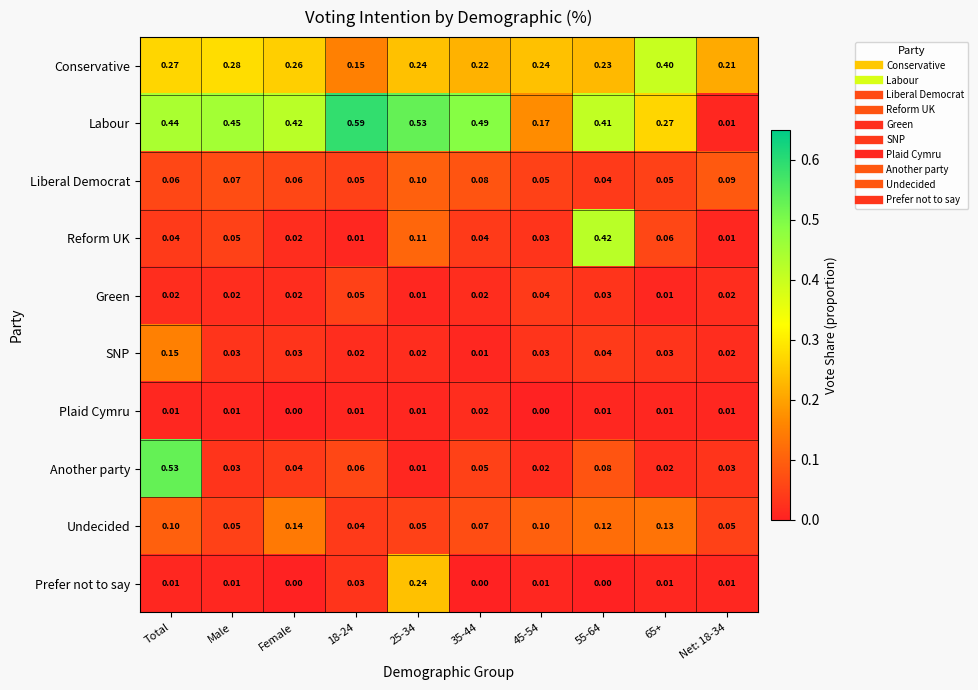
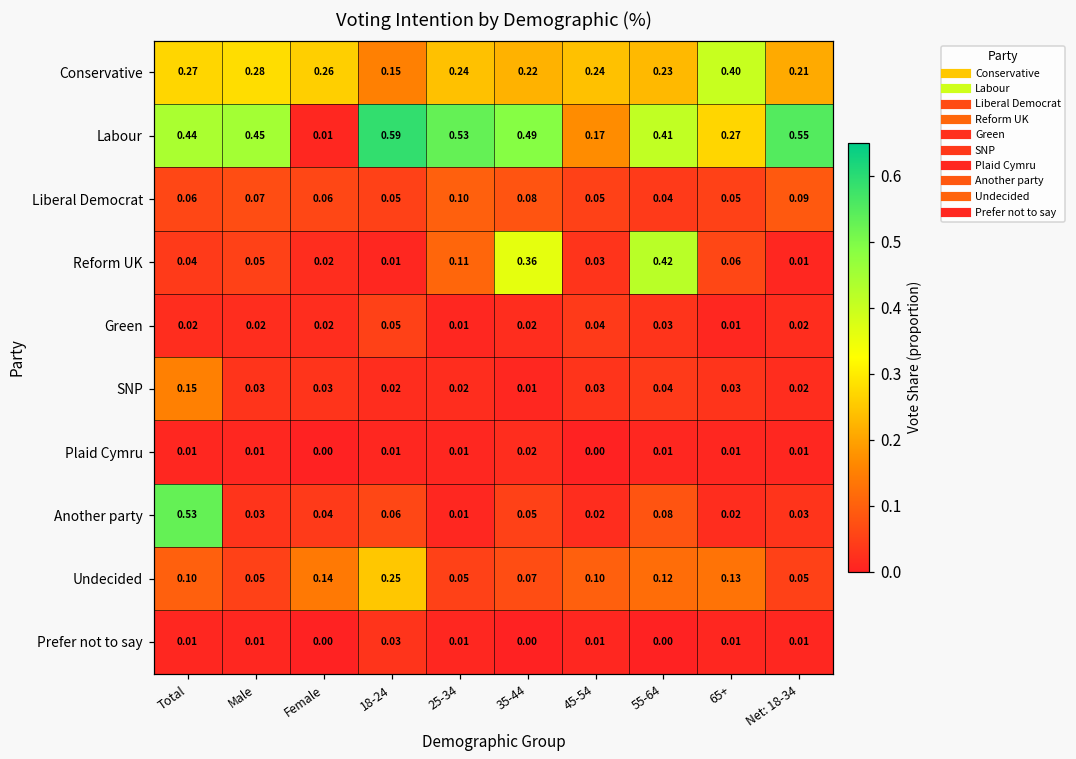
Labour, Female: 0.42 -> 0.01
Labour, Net: 18-34: 0.01 -> 0.55
Reform UK, 35-44: 0.04 -> 0.36
Undecided, 18-24: 0.04 -> 0.25
Prefer not to say, 25-34: 0.24 -> 0.01
